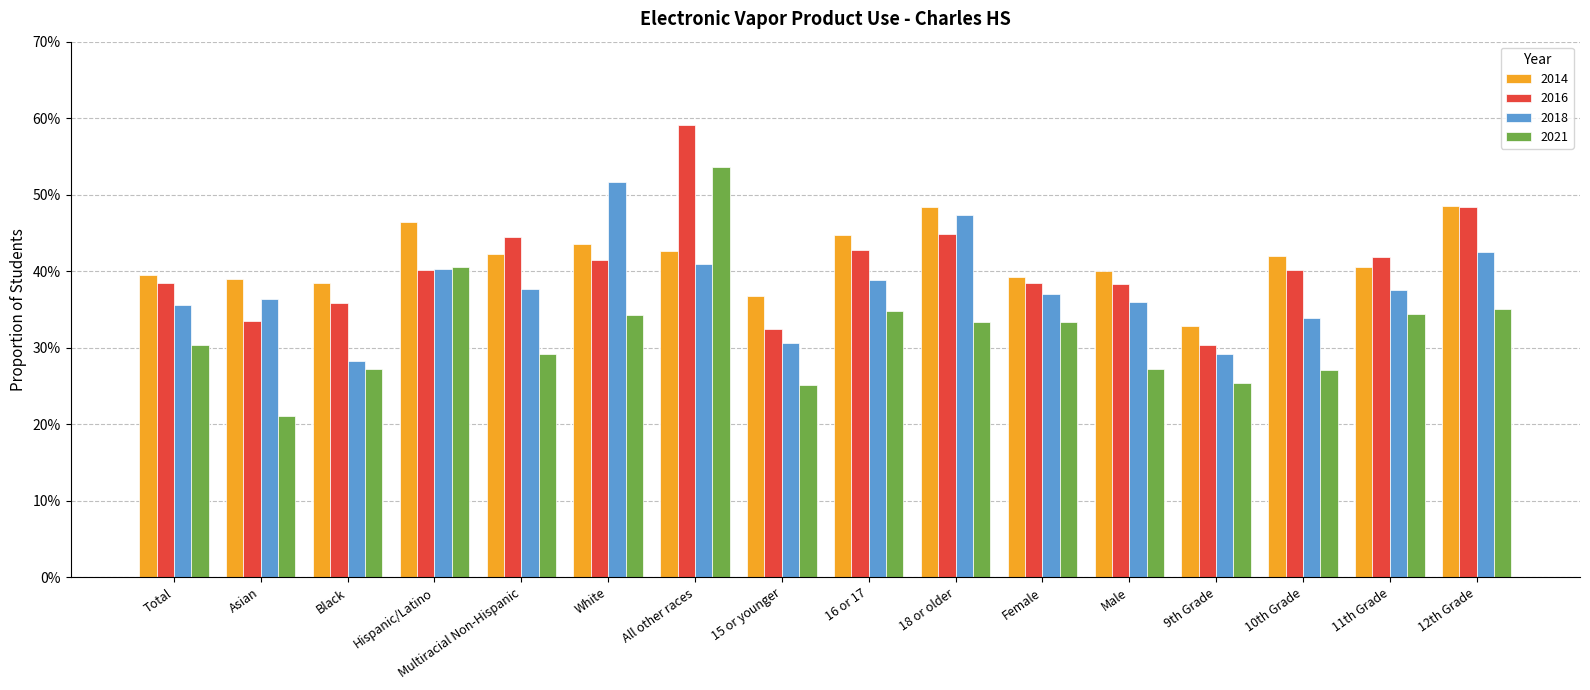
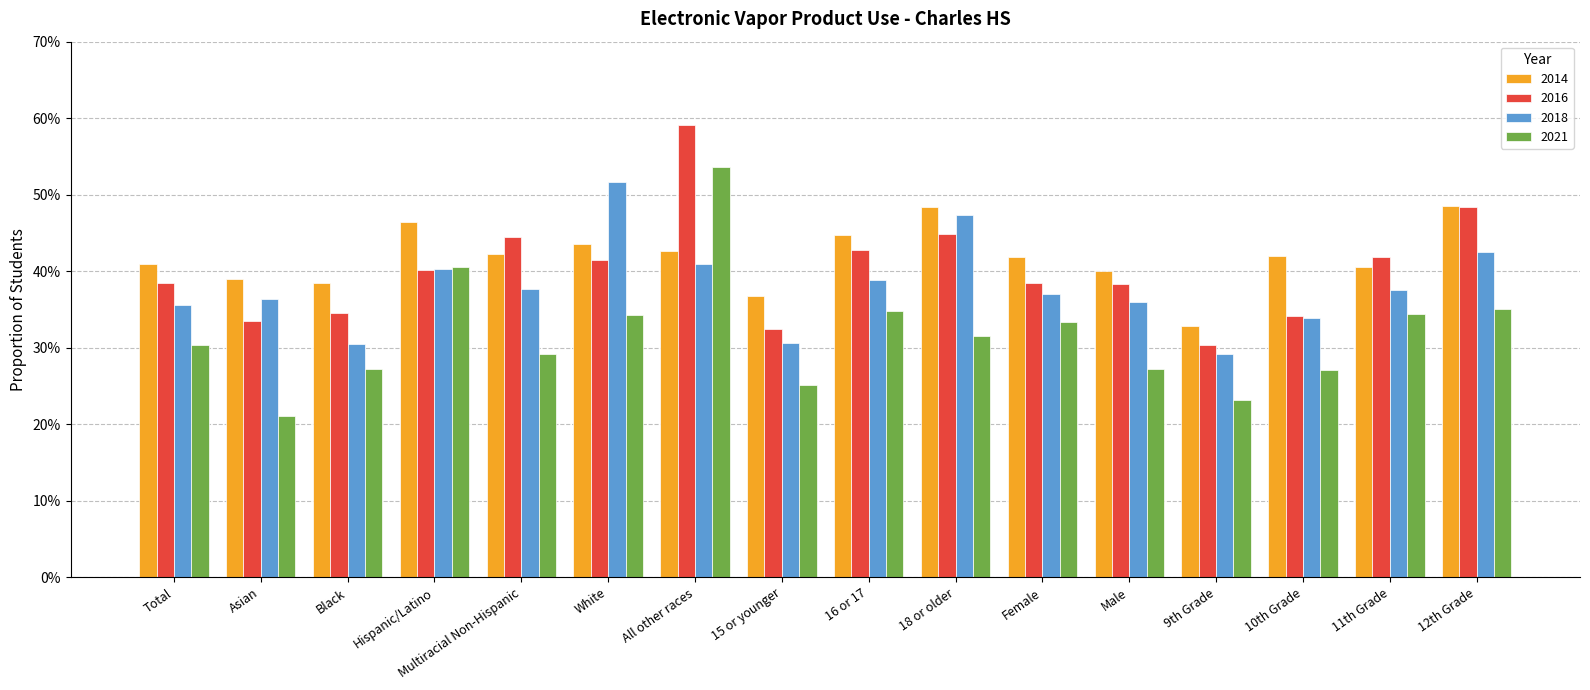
2014, Total: 40% -> 41%
2016, Black: 36% -> 35%
2018, Black: 28% -> 31%
2021, 18 or older: 33% -> 32%
2014, Female: 39% -> 42%
2021, 9th Grade: 25% -> 23%
2016, 10th Grade: 40% -> 34%
